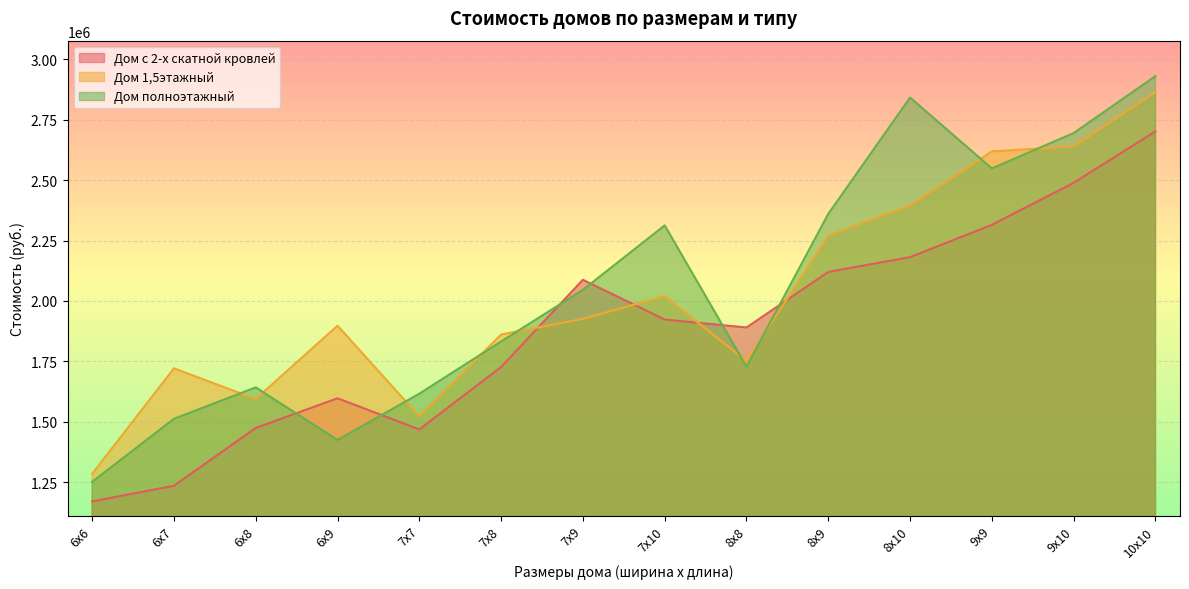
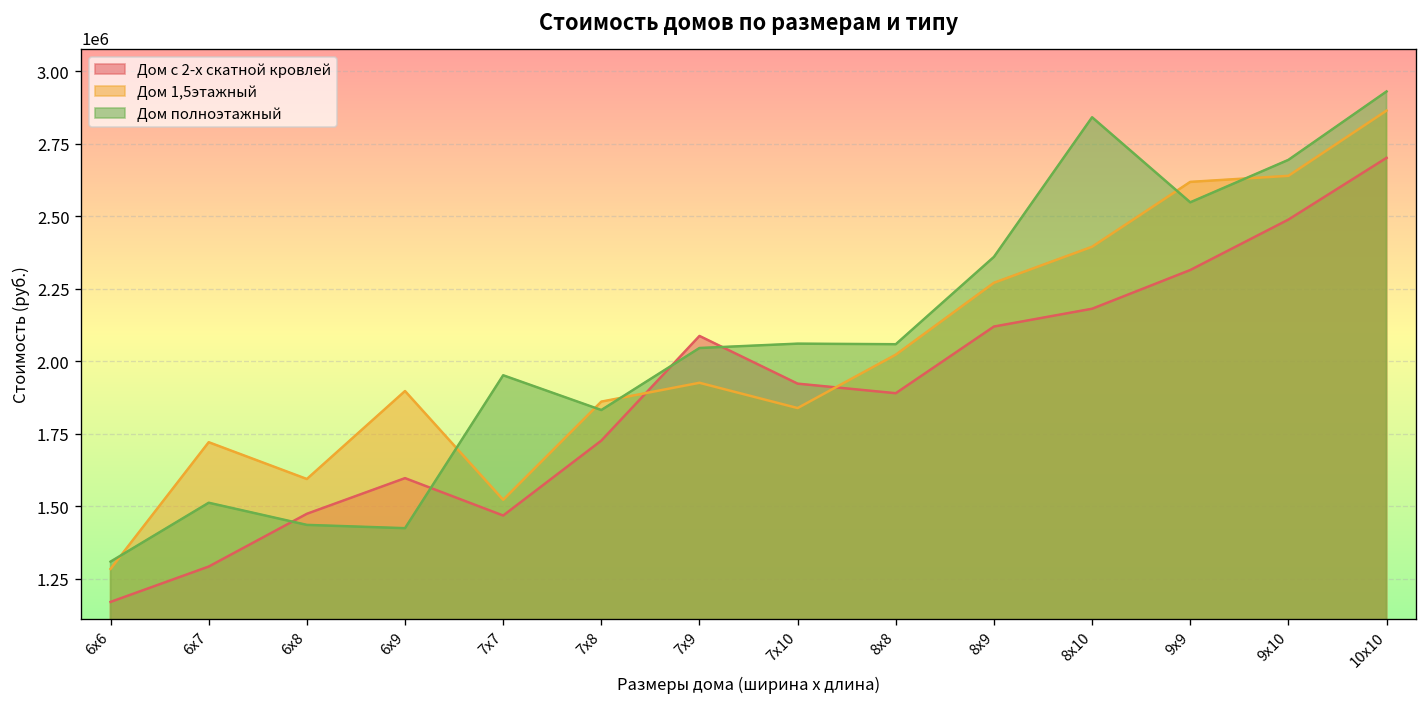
Дом полноэтажный, 6х6: 1250000 -> 1310000
Дом с 2-х скатной кровлей, 6х7: 1230000 -> 1290000
Дом полноэтажный, 6х8: 1640000 -> 1440000
Дом полноэтажный, 7х7: 1620000 -> 1950000
Дом 1,5этажный, 7х10: 2020000 -> 1840000
Дом полноэтажный, 7х10: 2310000 -> 2060000
Дом 1,5этажный, 8х8: 1750000 -> 2020000
Дом полноэтажный, 8х8: 1730000 -> 2060000
